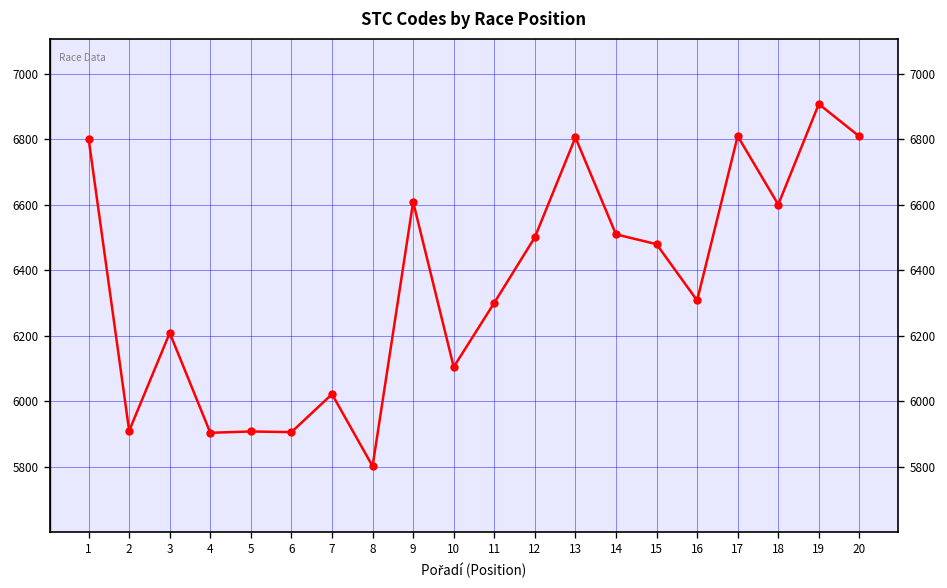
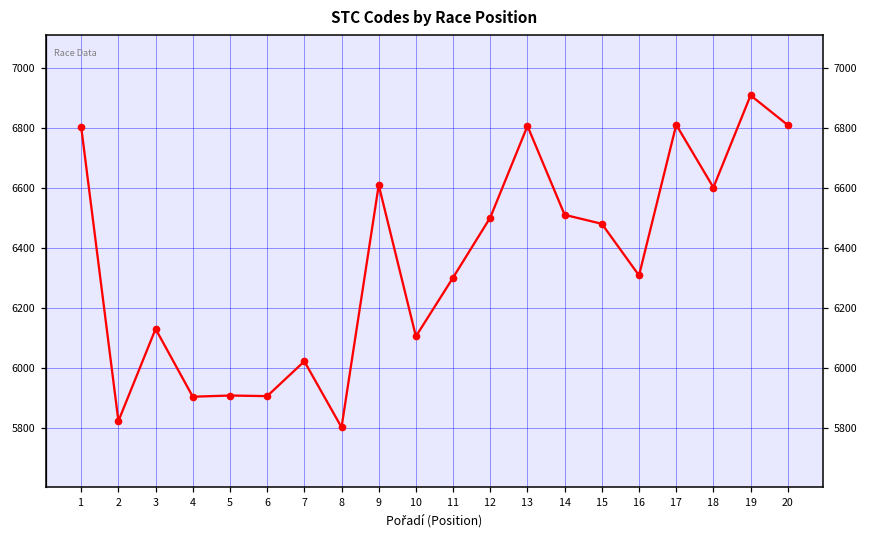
2: 5910 -> 5820
3: 6210 -> 6130
